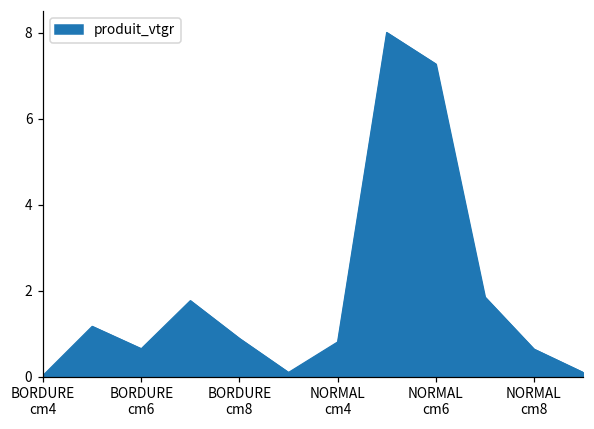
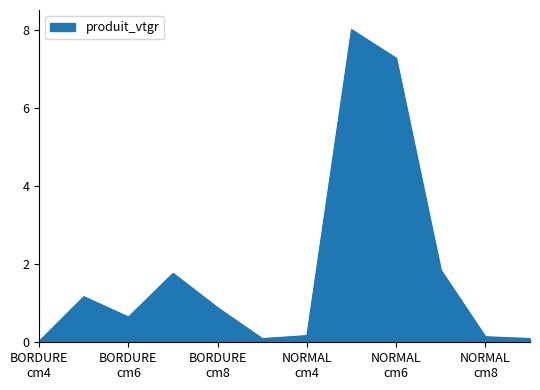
NORMAL cm4: 0.8 -> 0.2
NORMAL cm8: 0.6 -> 0.1
